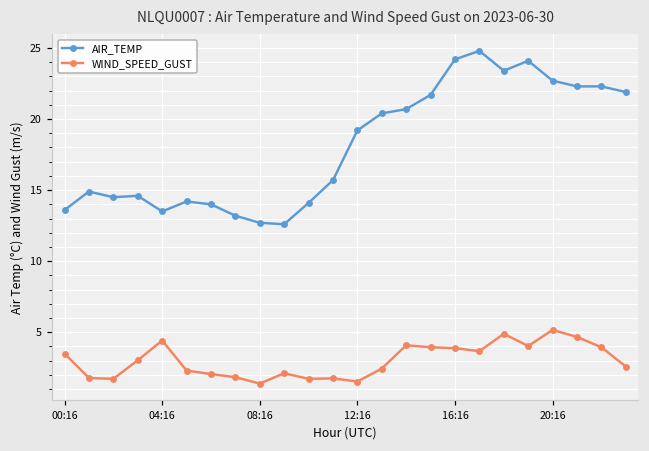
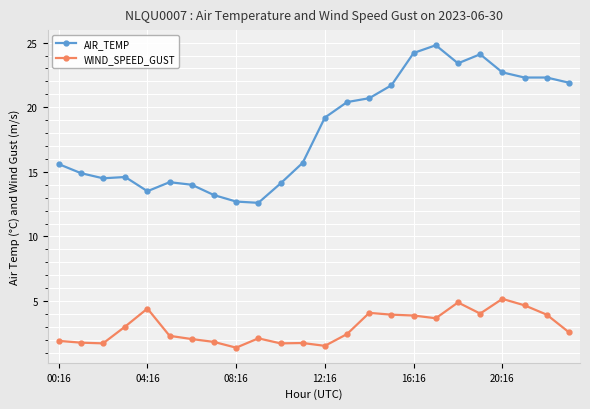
AIR_TEMP, 00:16: 13.6 -> 15.6
WIND_SPEED_GUST, 00:16: 3.5 -> 1.9
